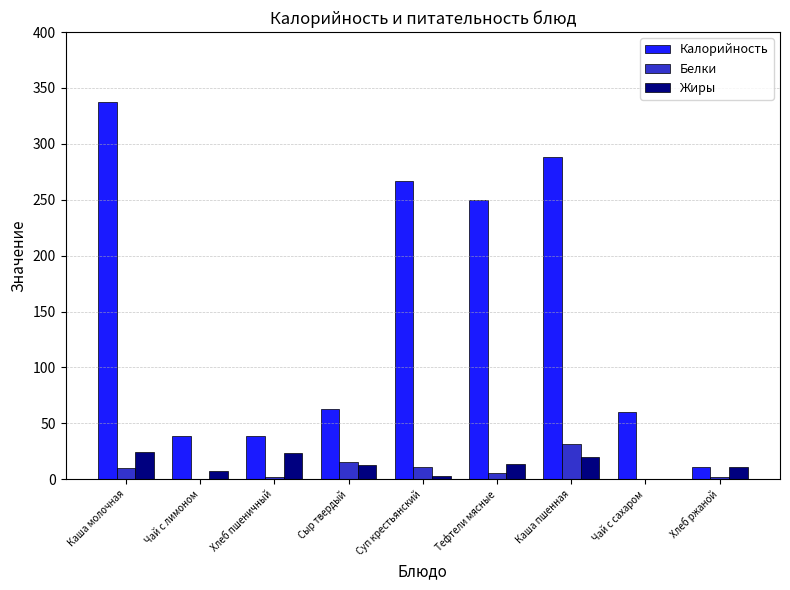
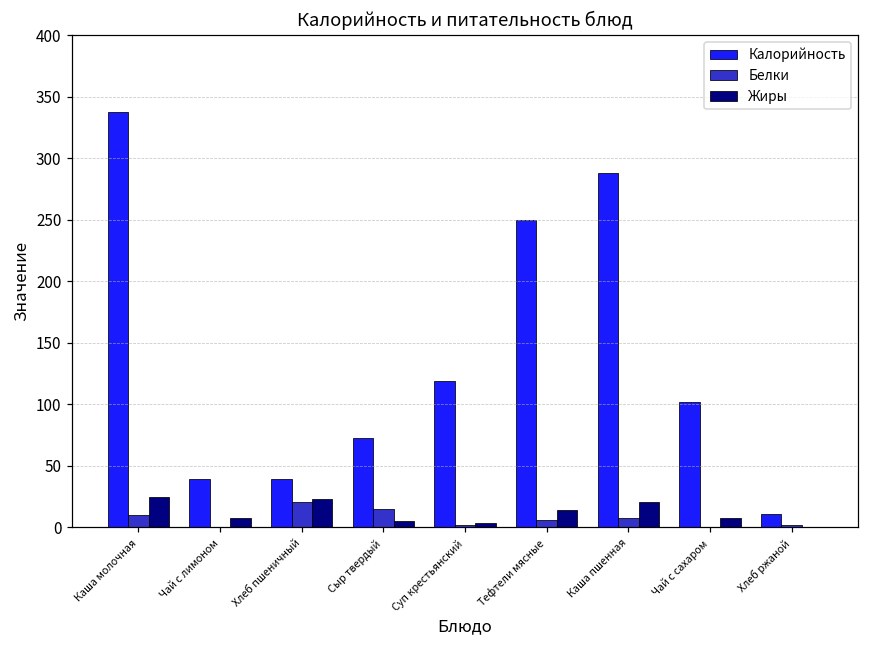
Белки, Хлеб пшеничный: 2 -> 20
Калорийность, Сыр твердый: 63 -> 72
Жиры, Сыр твердый: 13 -> 5
Калорийность, Суп крестьянский: 267 -> 119
Белки, Суп крестьянский: 11 -> 2
Белки, Каша пшенная: 31 -> 7
Калорийность, Чай с сахаром: 60 -> 102
Жиры, Чай с сахаром: 0 -> 8
Жиры, Хлеб ржаной: 11 -> 0
